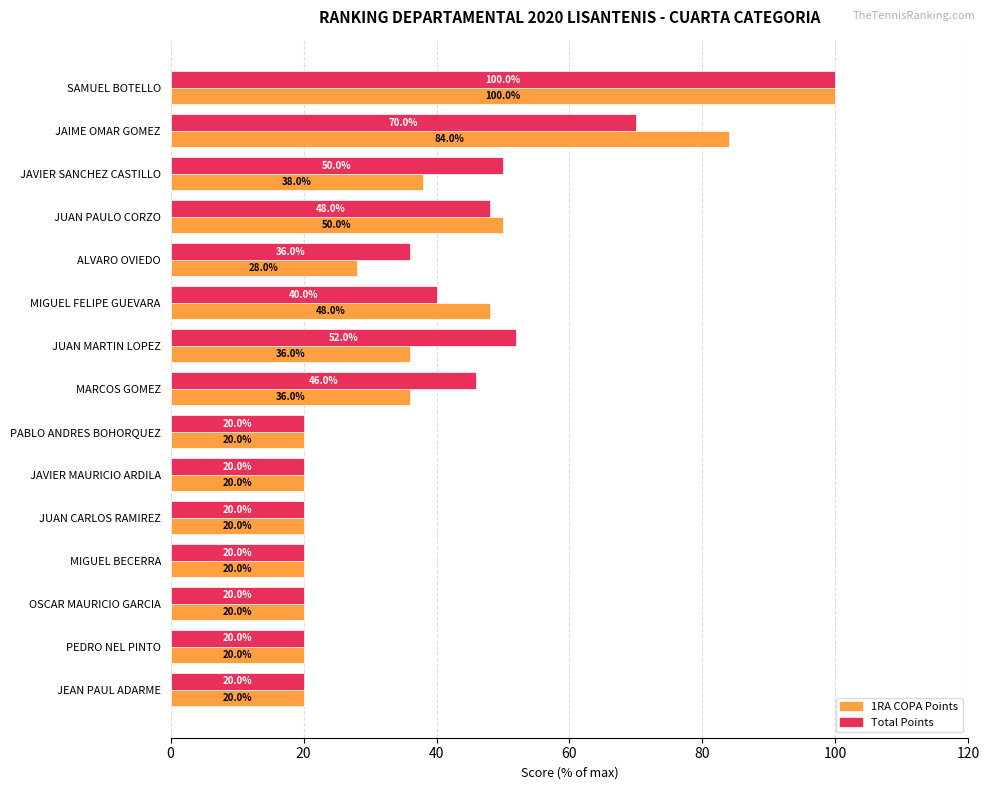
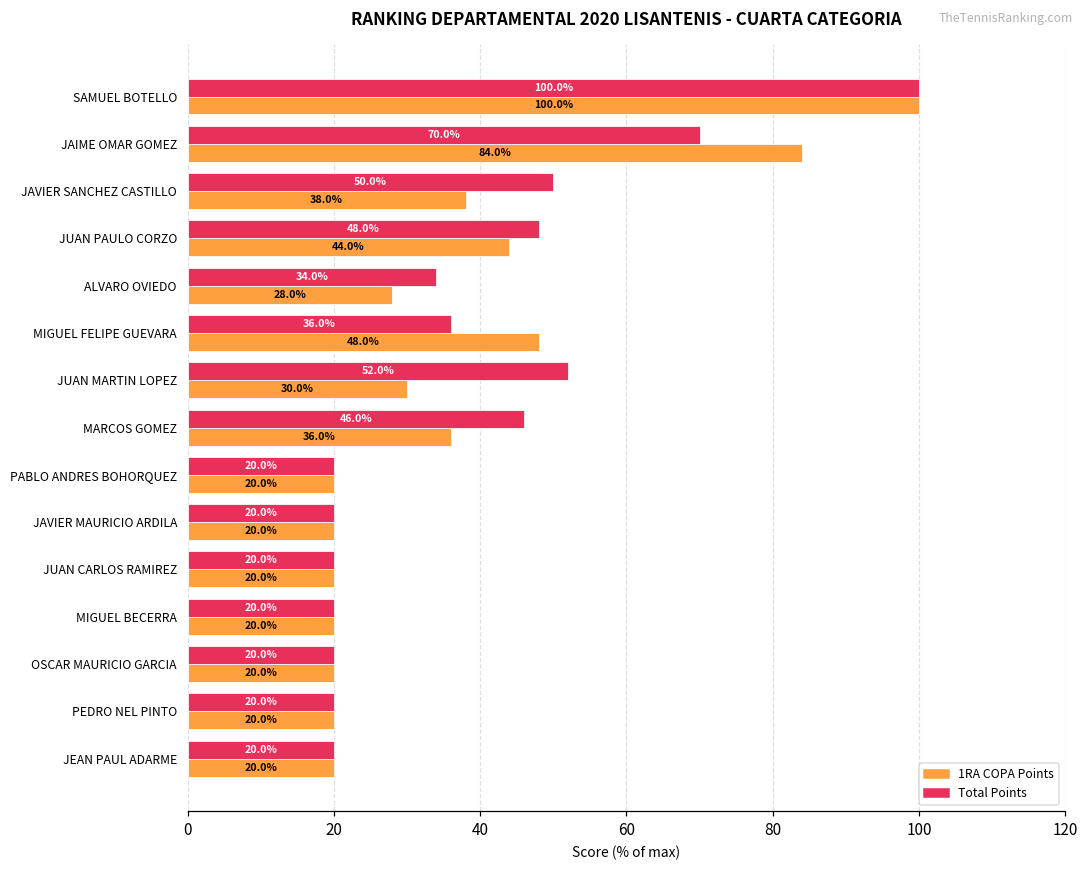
1RA COPA Points, JUAN PAULO CORZO: 50.0% -> 44.0%
Total Points, ALVARO OVIEDO: 36.0% -> 34.0%
Total Points, MIGUEL FELIPE GUEVARA: 40.0% -> 36.0%
1RA COPA Points, JUAN MARTIN LOPEZ: 36.0% -> 30.0%
